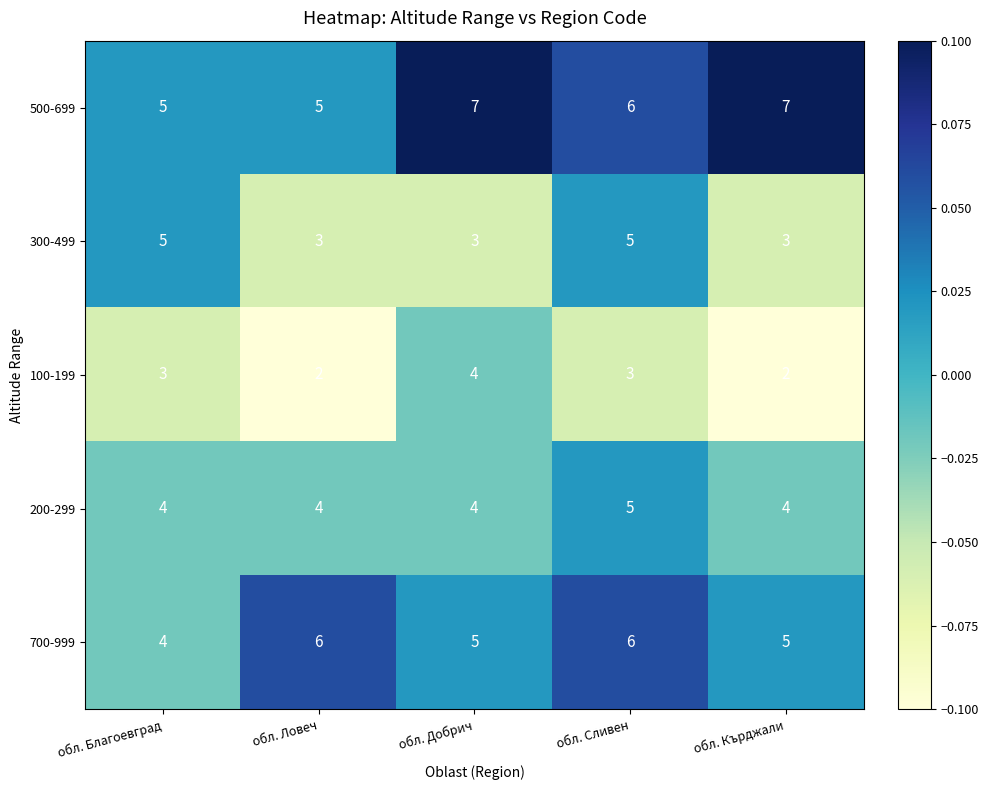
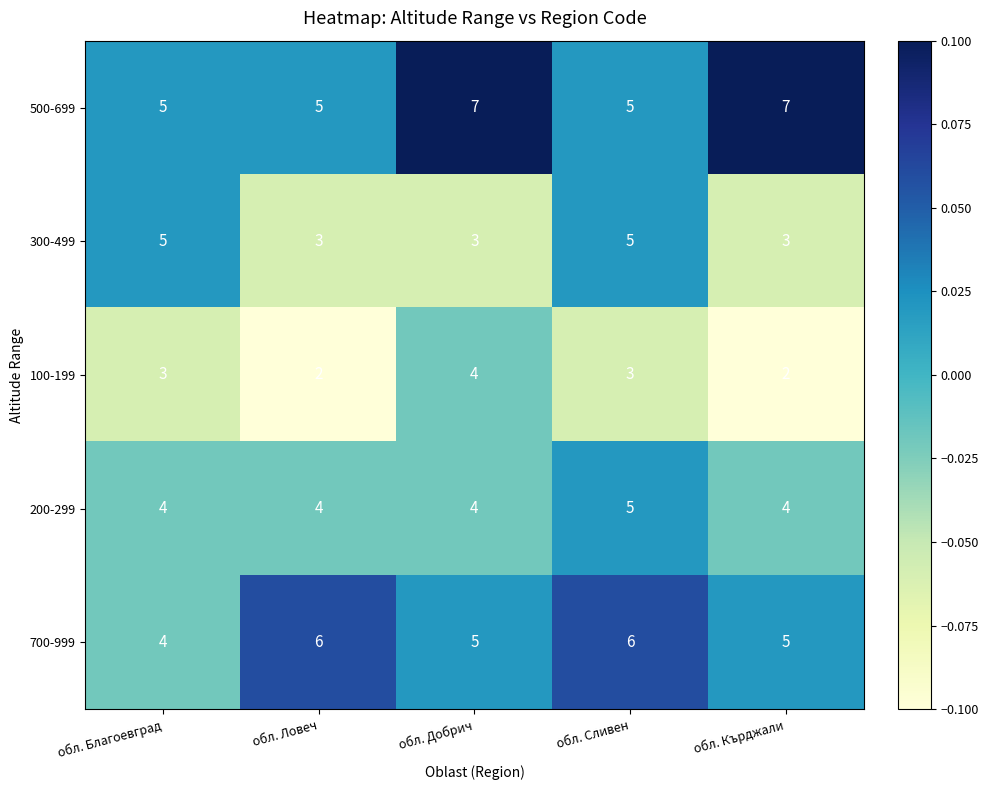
500-699, обл. Сливен: 6 -> 5
